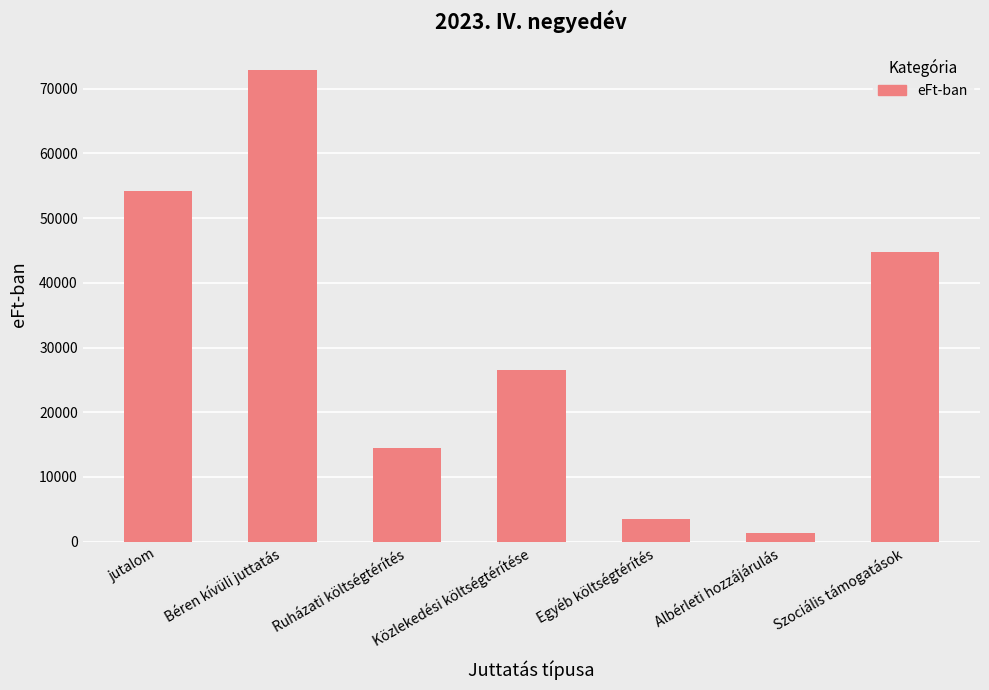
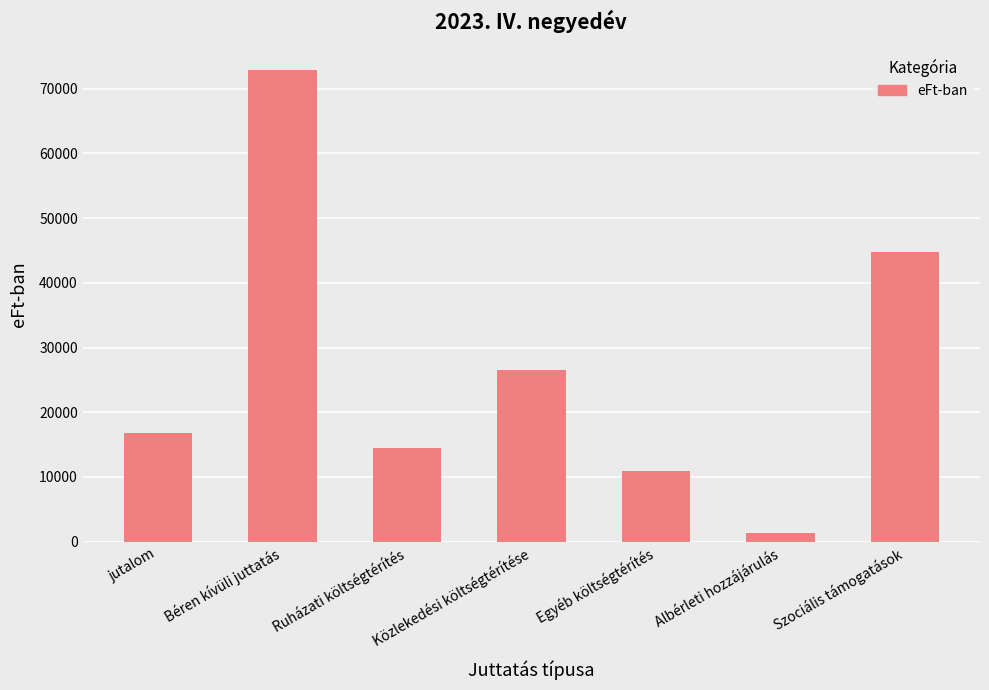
jutalom: 54000 -> 17000
Egyéb költségtérítés: 3000 -> 11000
